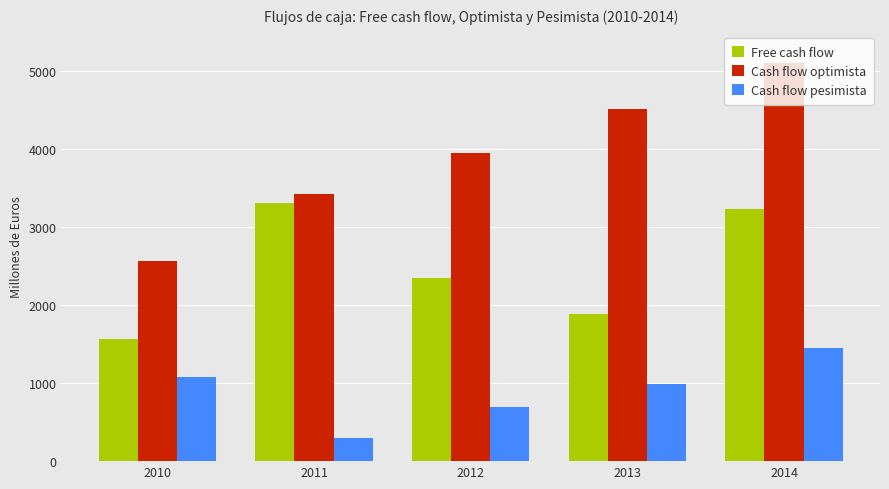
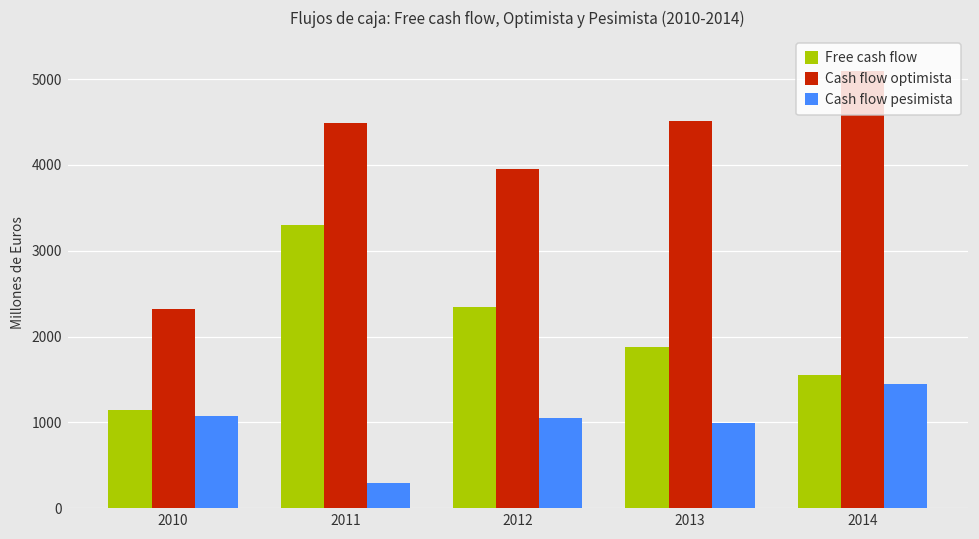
Free cash flow, 2010: 1600 -> 1200
Cash flow optimista, 2010: 2600 -> 2300
Cash flow optimista, 2011: 3400 -> 4500
Cash flow pesimista, 2012: 700 -> 1100
Free cash flow, 2014: 3200 -> 1600
